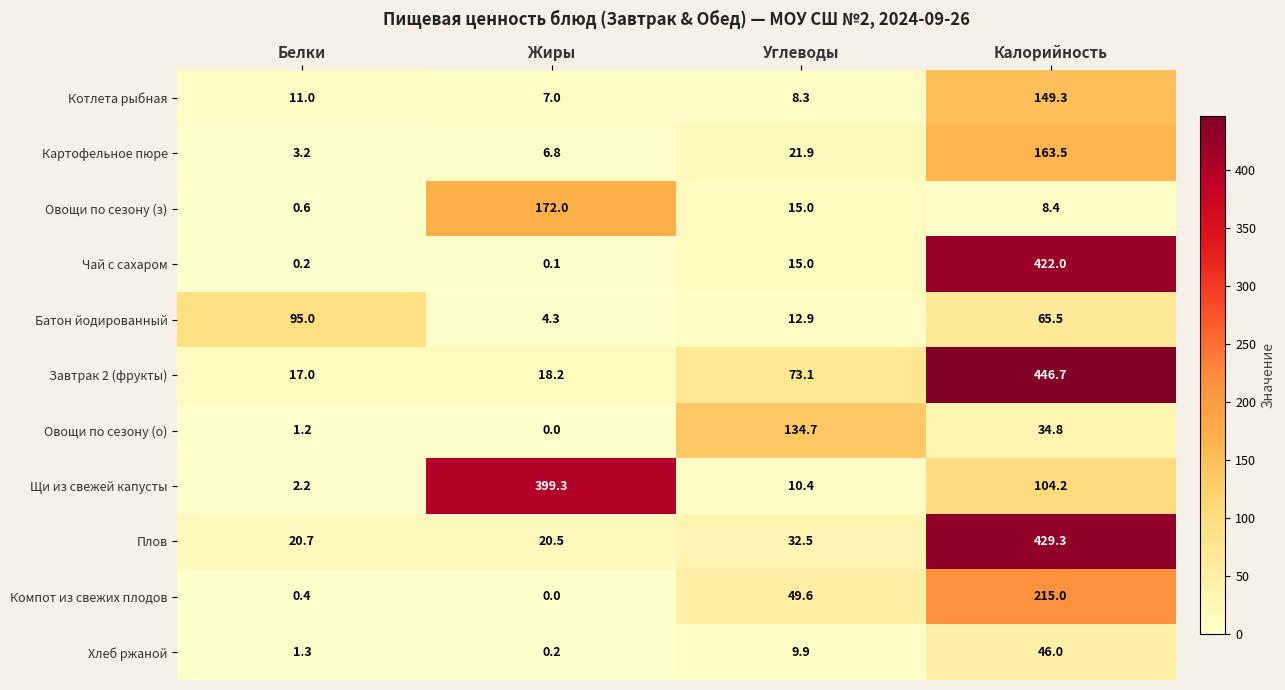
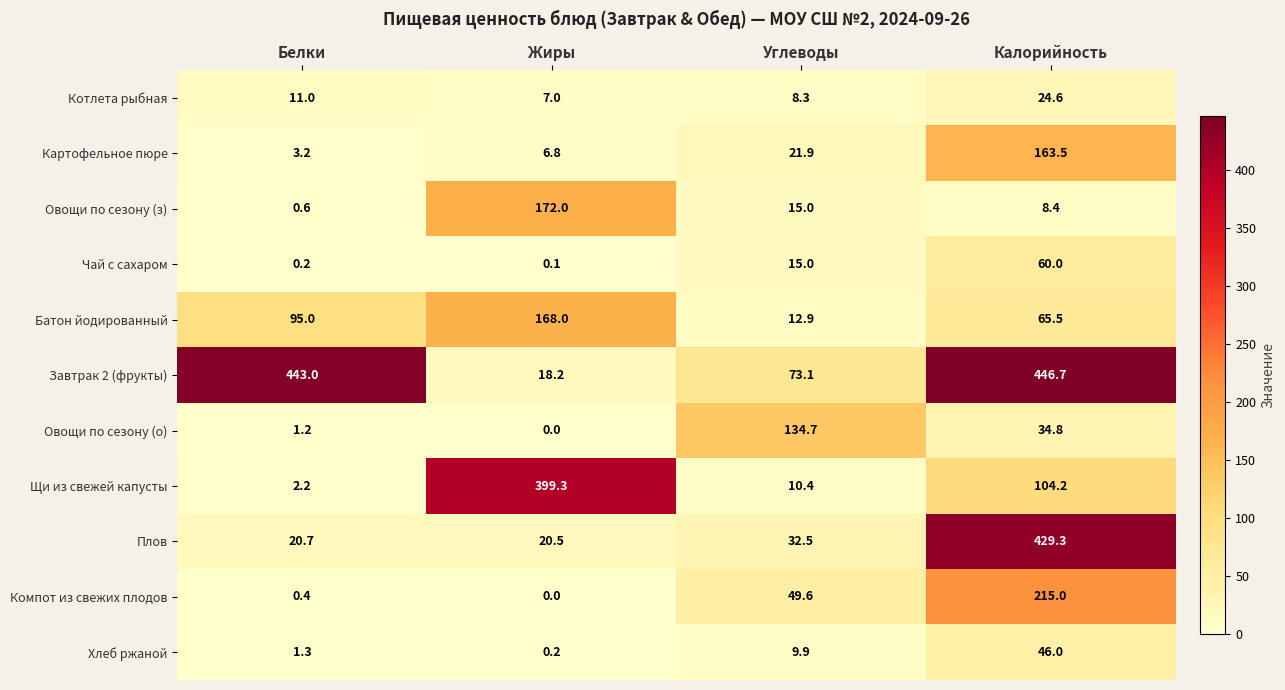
Котлета рыбная, Калорийность: 149.3 -> 24.6
Чай с сахаром, Калорийность: 422.0 -> 60.0
Батон йодированный, Жиры: 4.3 -> 168.0
Завтрак 2 (фрукты), Белки: 17.0 -> 443.0
